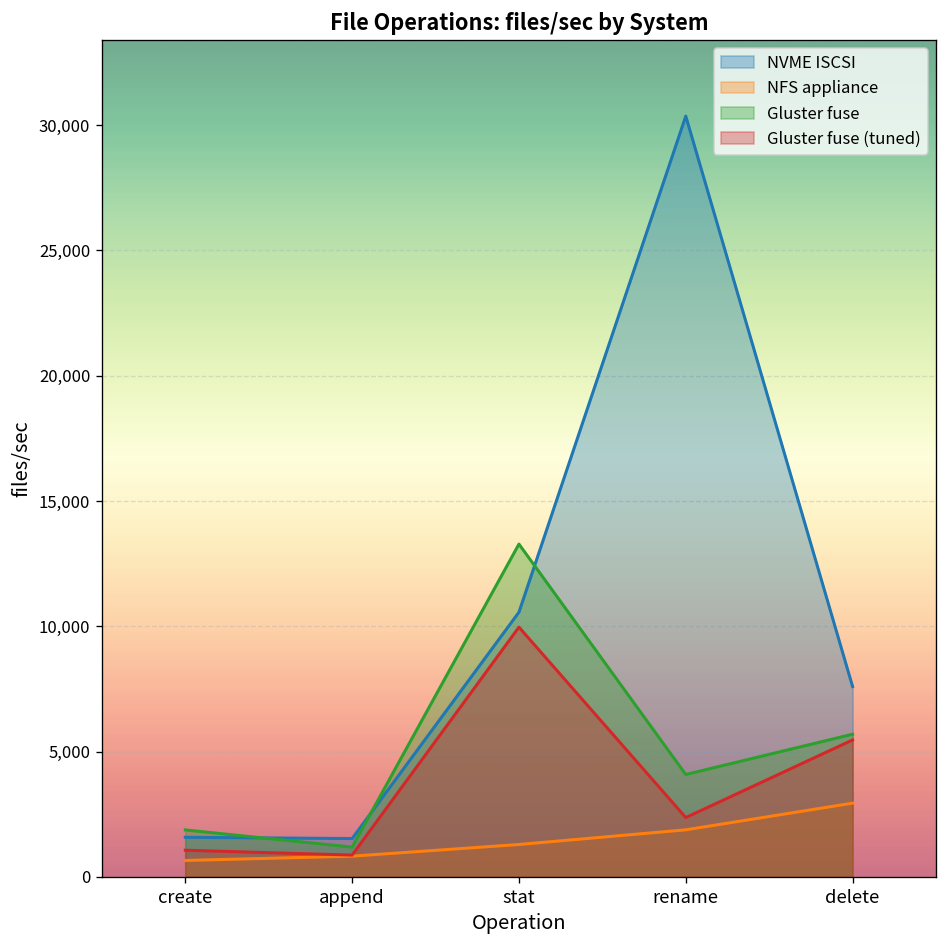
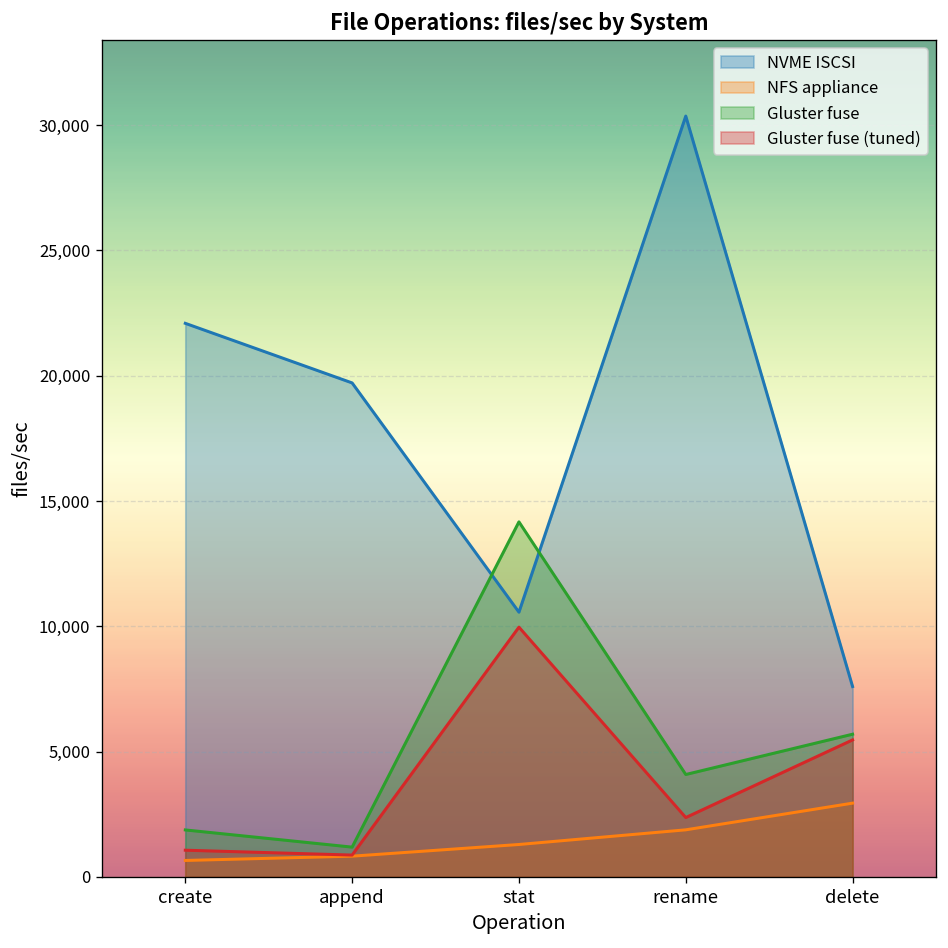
NVME ISCSI, create: 1,600 -> 22,100
NVME ISCSI, append: 1,500 -> 19,700
Gluster fuse, stat: 13,300 -> 14,200
